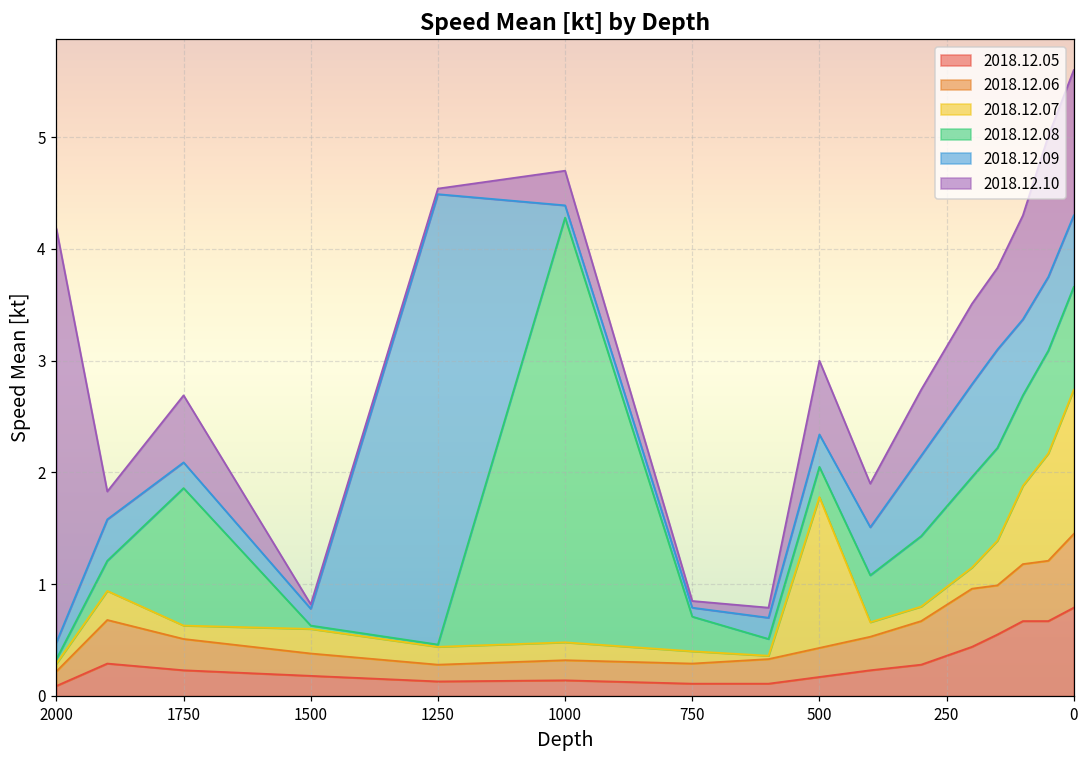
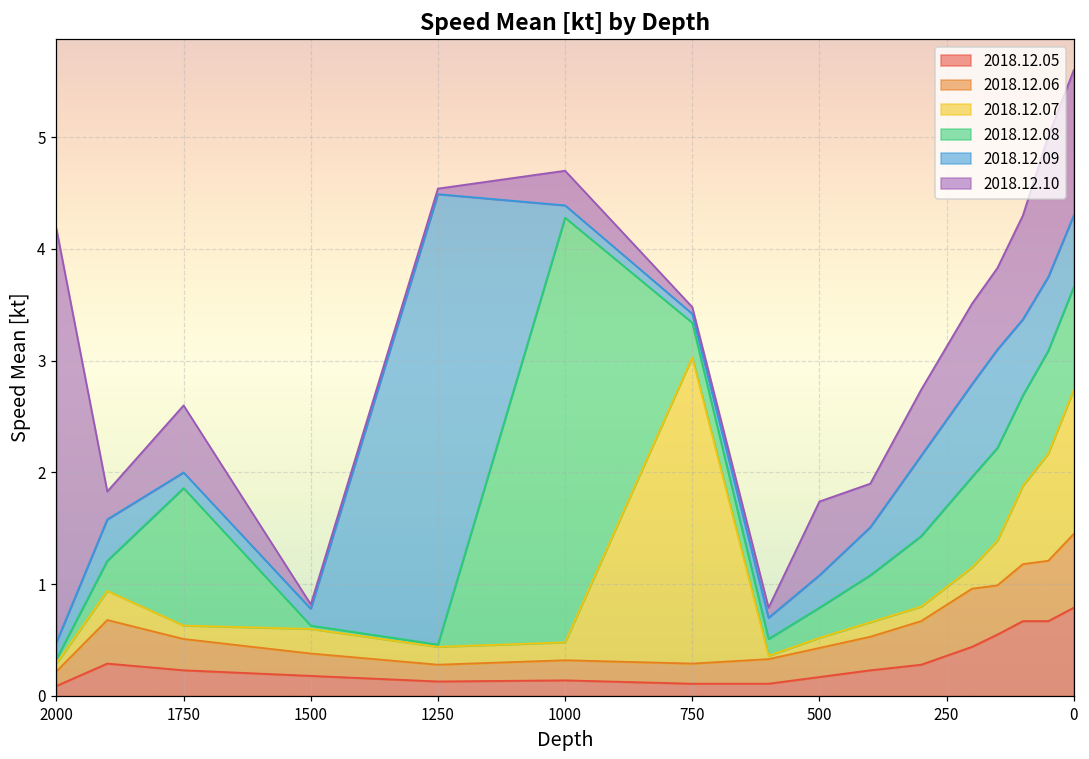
2018.12.09, 1750: 0.23 -> 0.14
2018.12.07, 750: 0.11 -> 2.74
2018.12.07, 500: 1.35 -> 0.09
